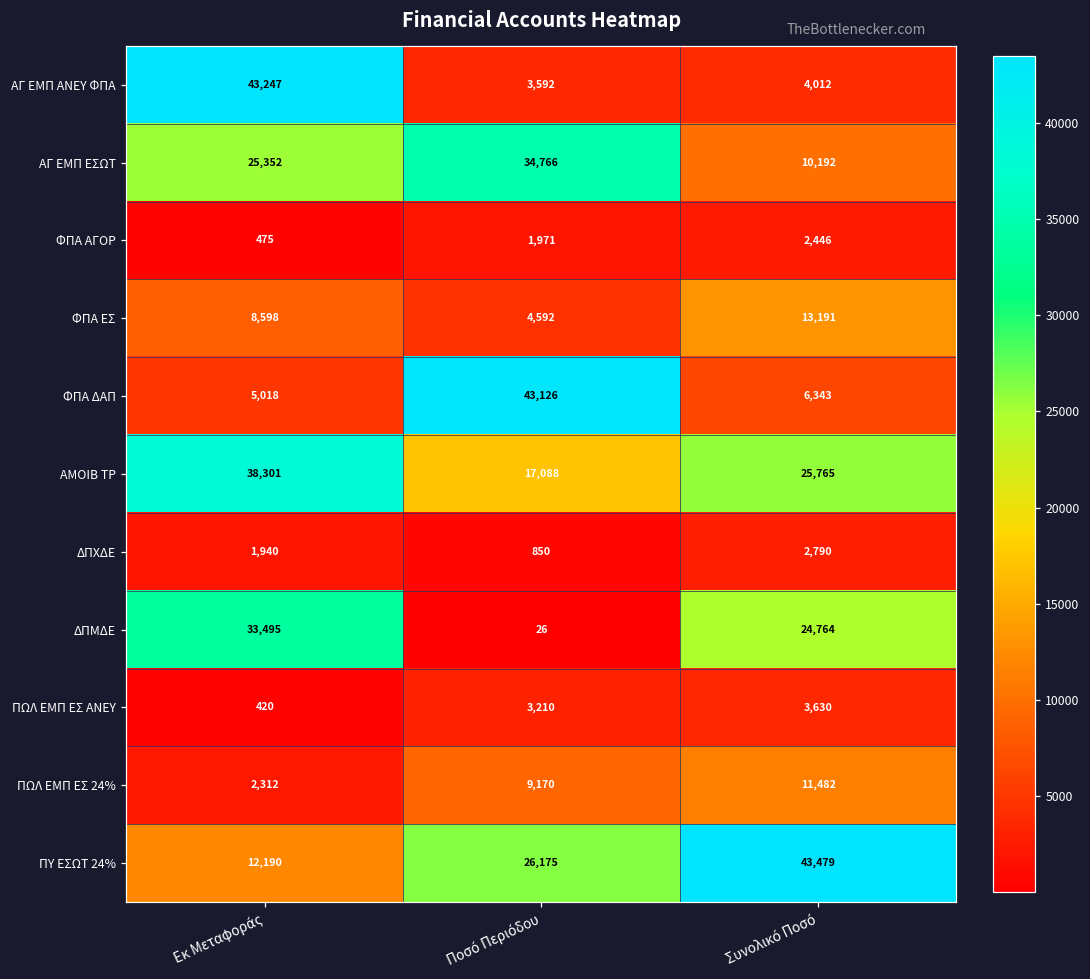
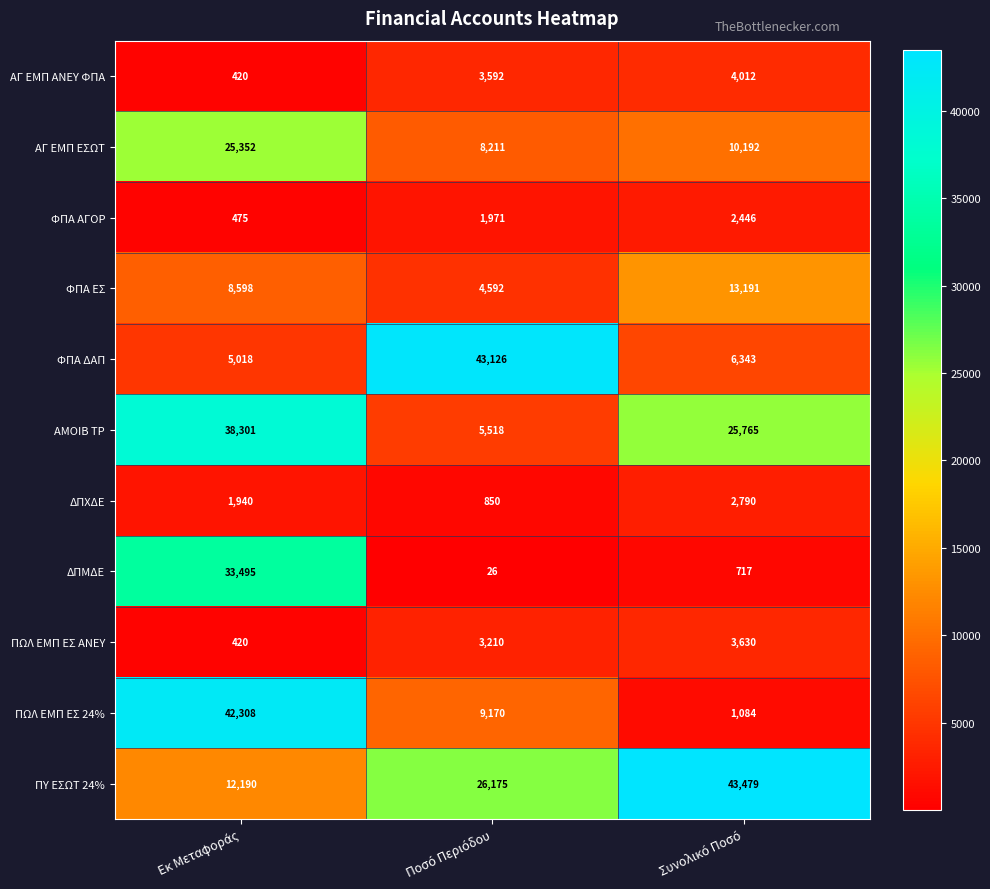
ΑΓ ΕΜΠ ΑΝΕΥ ΦΠΑ, Εκ Μεταφοράς: 43,247 -> 420
ΑΓ ΕΜΠ ΕΣΩΤ, Ποσό Περιόδου: 34,766 -> 8,211
ΑΜΟΙΒ ΤΡ, Ποσό Περιόδου: 17,088 -> 5,518
ΔΠΜΔΕ, Συνολικό Ποσό: 24,764 -> 717
ΠΩΛ ΕΜΠ ΕΣ 24%, Εκ Μεταφοράς: 2,312 -> 42,308
ΠΩΛ ΕΜΠ ΕΣ 24%, Συνολικό Ποσό: 11,482 -> 1,084
